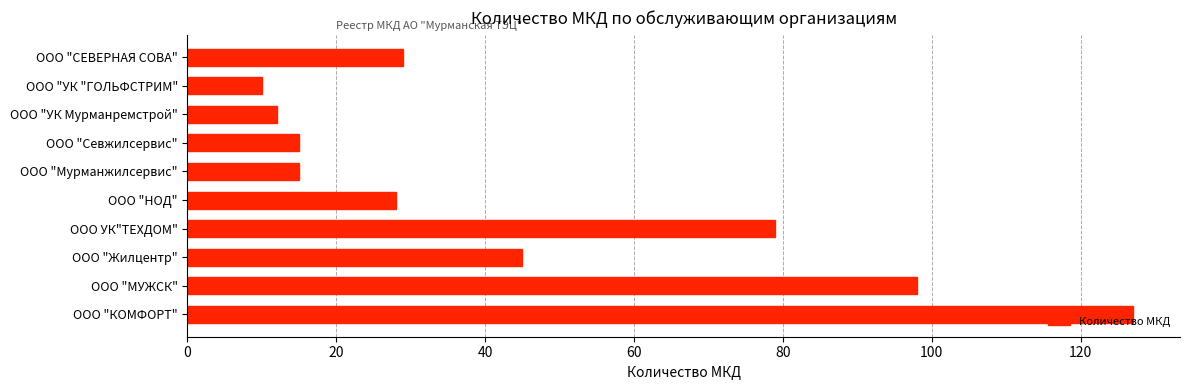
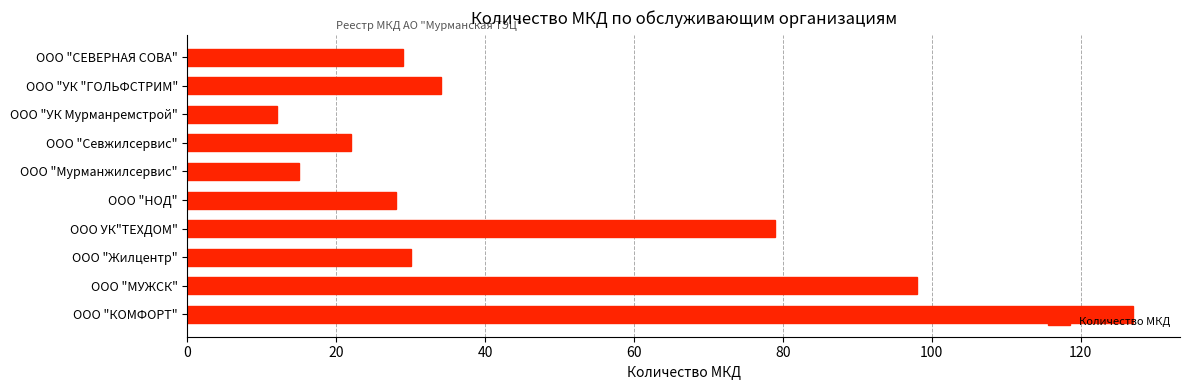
ООО "УК "ГОЛЬФСТРИМ": 10 -> 34
ООО "Ceвжилсервис": 15 -> 22
ООО "Жилцентр": 45 -> 30
